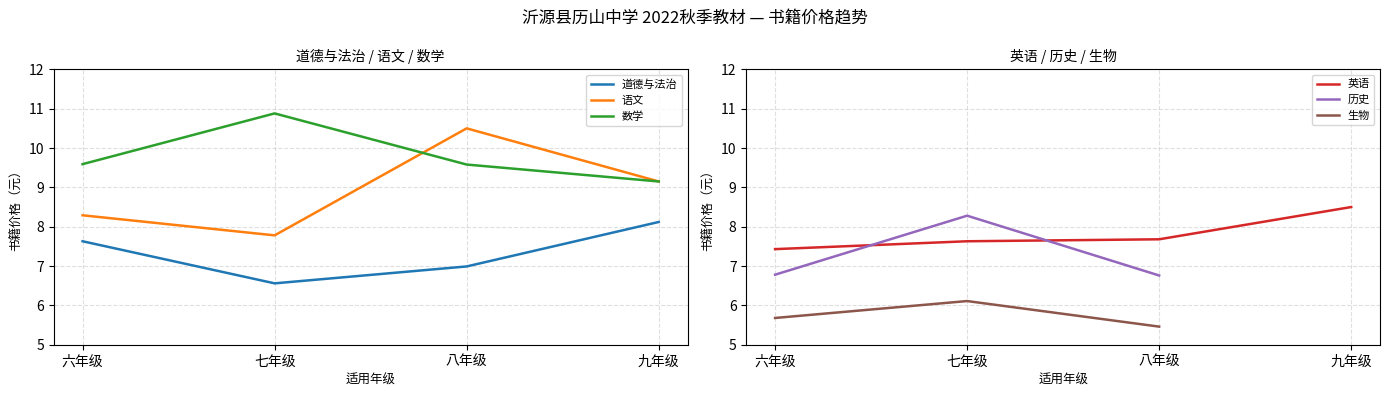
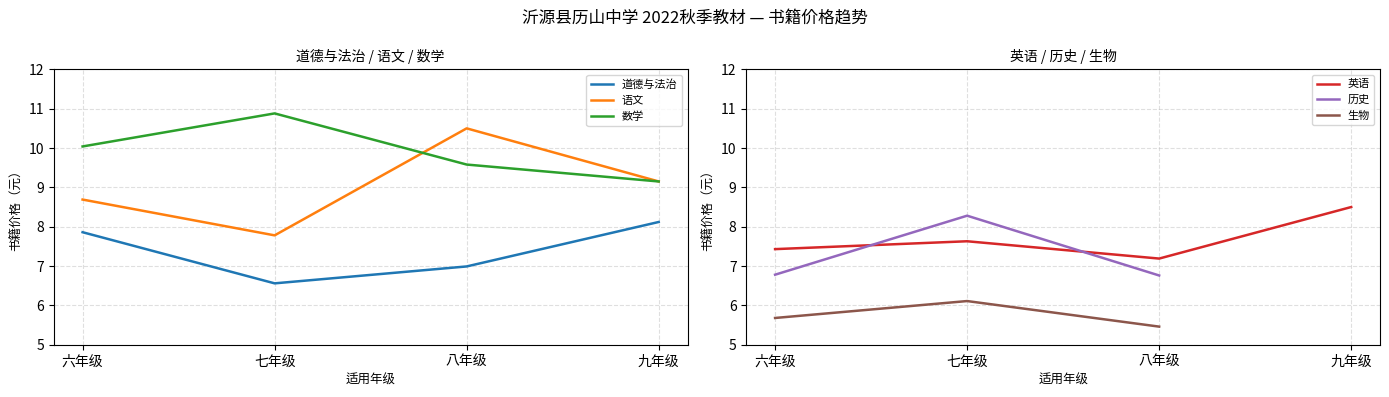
道德与法治 / 语文 / 数学, 道德与法治, 六年级: 7.6 -> 7.9
道德与法治 / 语文 / 数学, 语文, 六年级: 8.3 -> 8.7
道德与法治 / 语文 / 数学, 数学, 六年级: 9.6 -> 10.0
英语 / 历史 / 生物, 英语, 八年级: 7.7 -> 7.2
